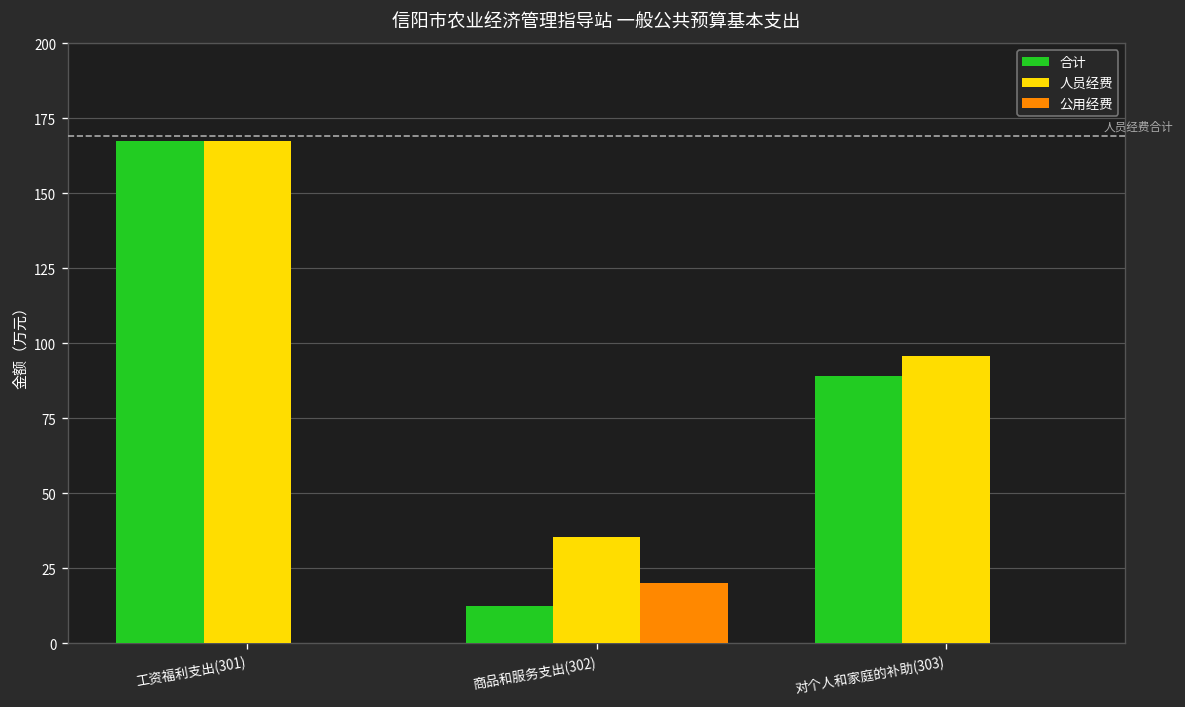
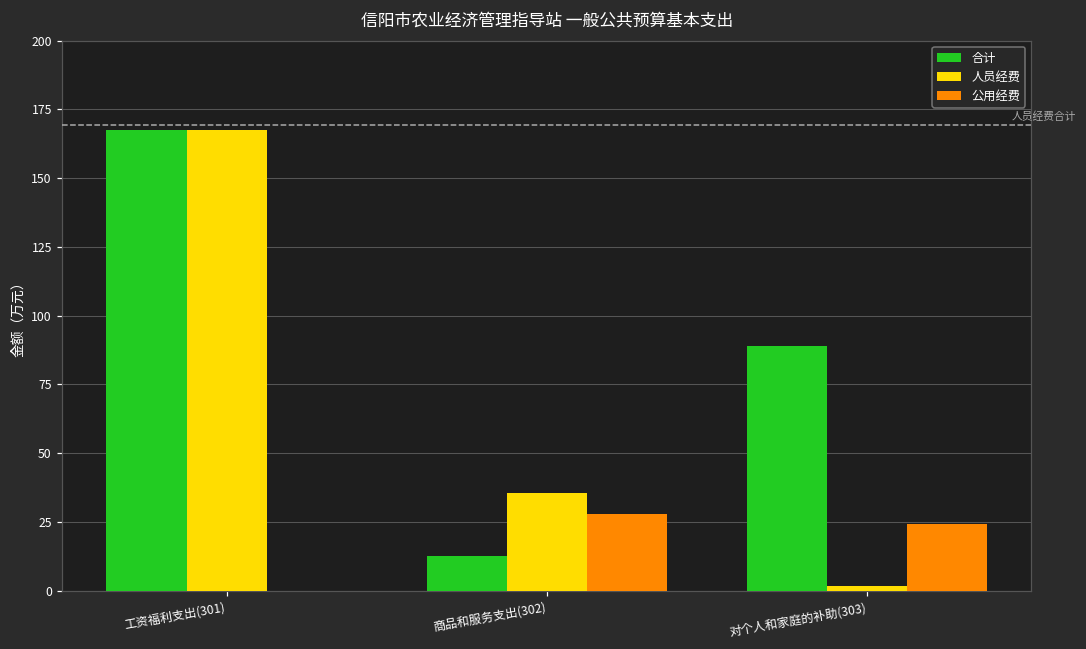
公用经费, 商品和服务支出(302): 20 -> 28
人员经费, 对个人和家庭的补助(303): 96 -> 2
公用经费, 对个人和家庭的补助(303): 0 -> 24
